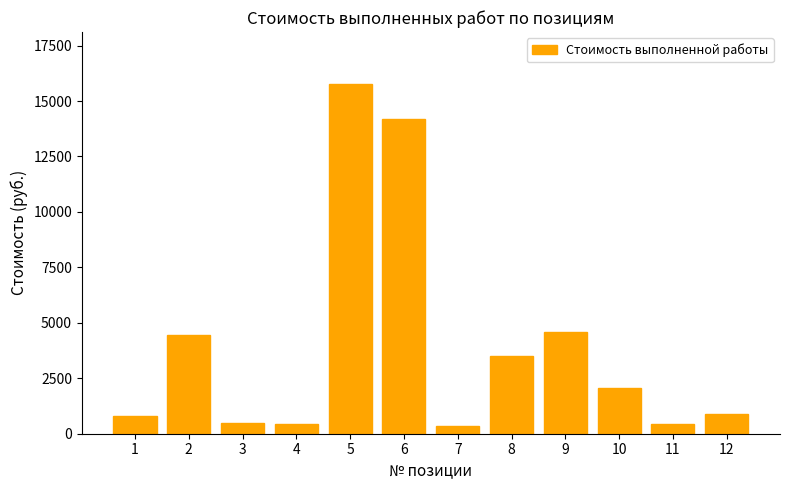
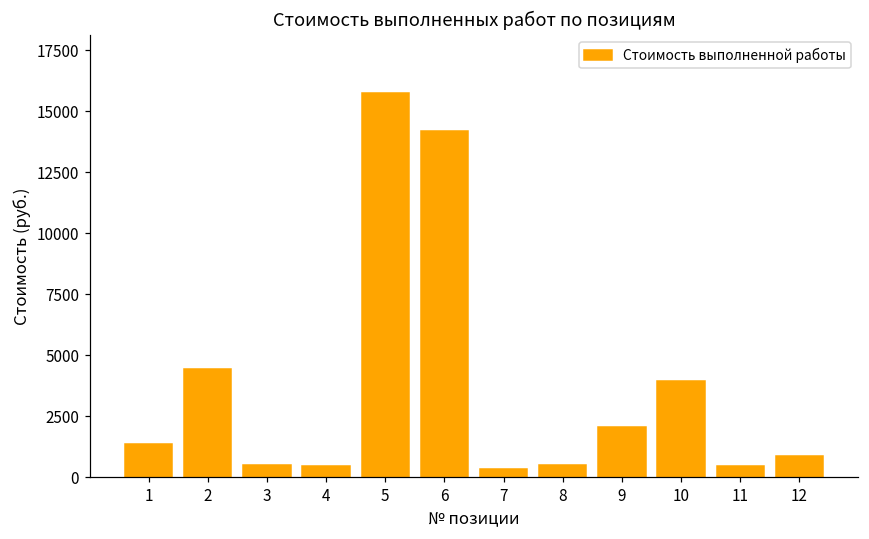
1: 800 -> 1400
8: 3500 -> 500
9: 4600 -> 2000
10: 2000 -> 3900
